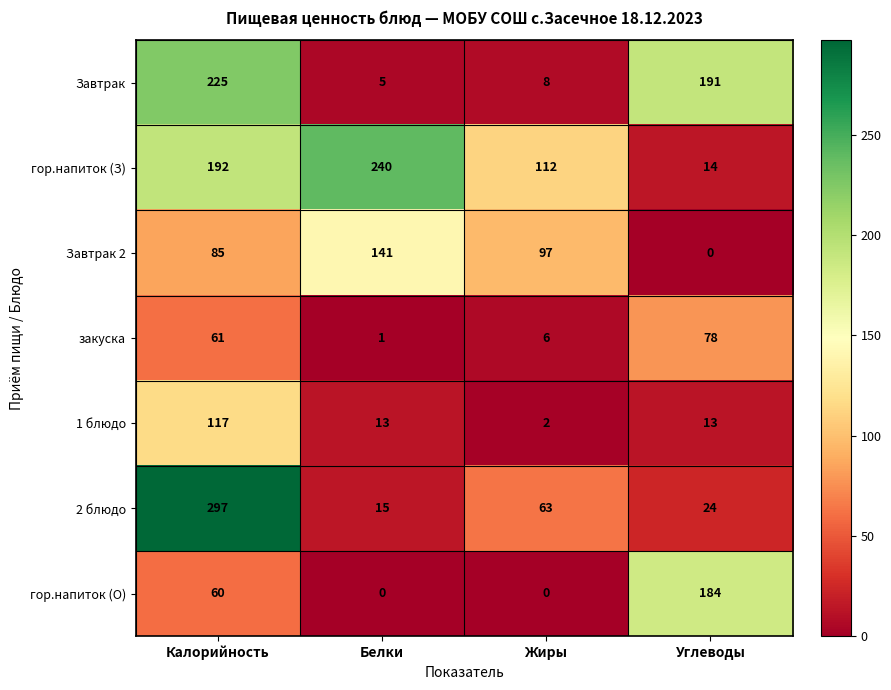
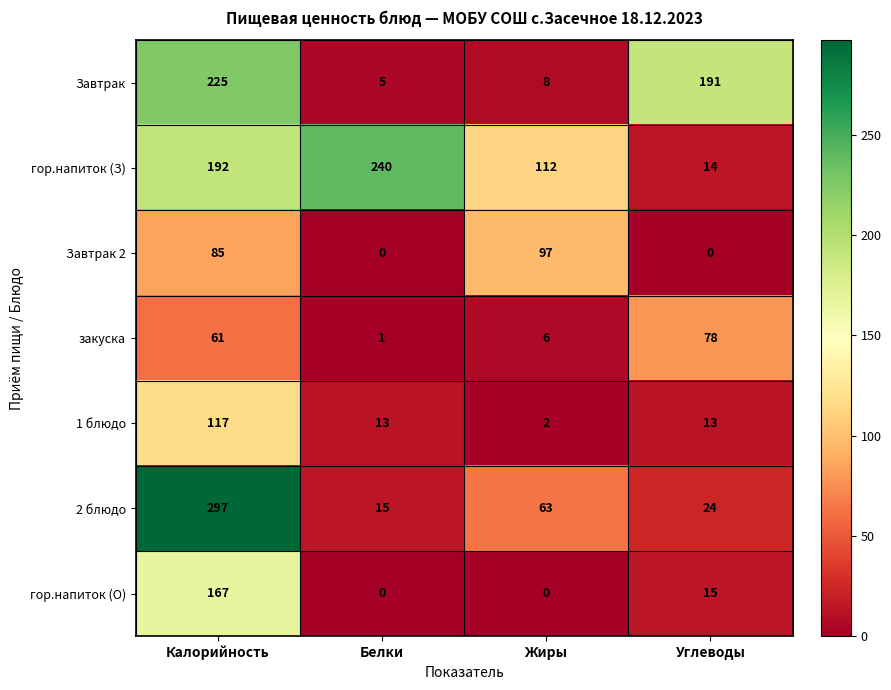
Завтрак 2, Белки: 141 -> 0
гор.напиток (О), Калорийность: 60 -> 167
гор.напиток (О), Углеводы: 184 -> 15
